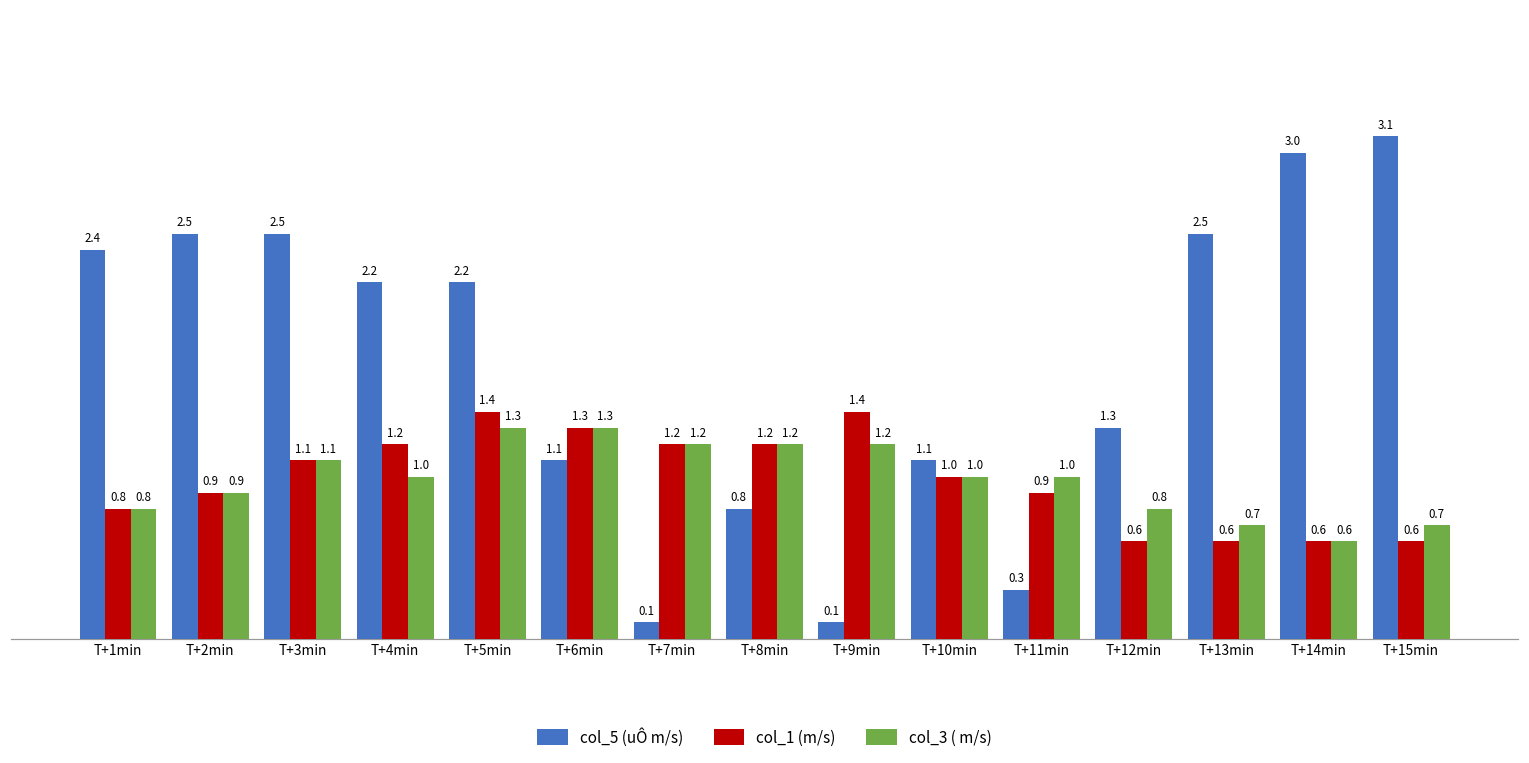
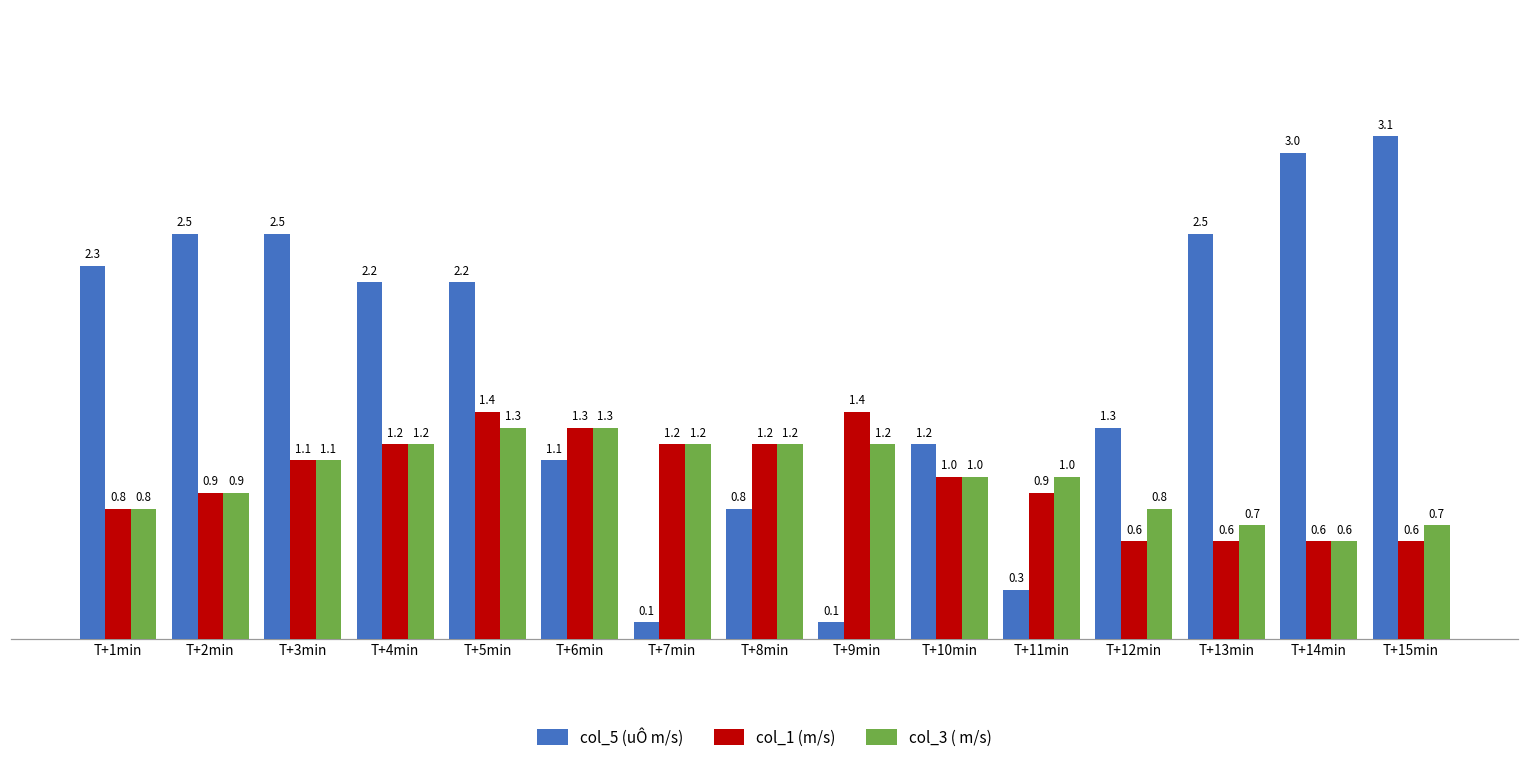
col_5 (uÔ m/s), T+1min: 2.4 -> 2.3
col_3 ( m/s), T+4min: 1.0 -> 1.2
col_5 (uÔ m/s), T+10min: 1.1 -> 1.2
